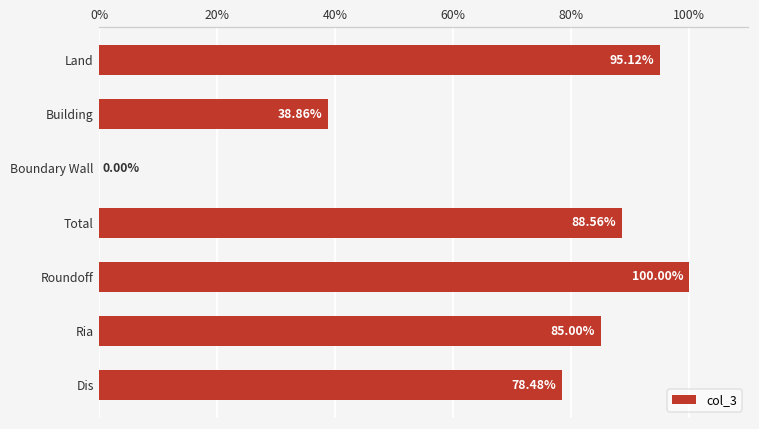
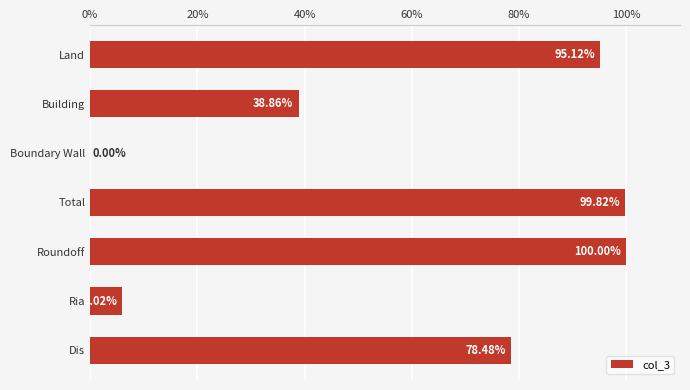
Total: 88.56% -> 99.82%
Ria: 85.00% -> 6.02%
